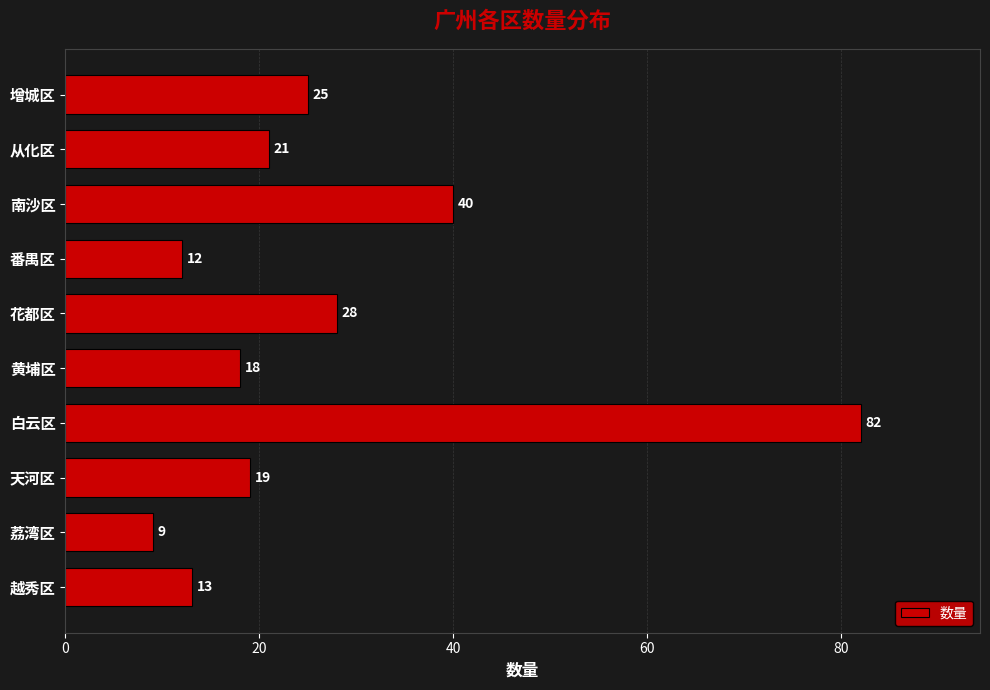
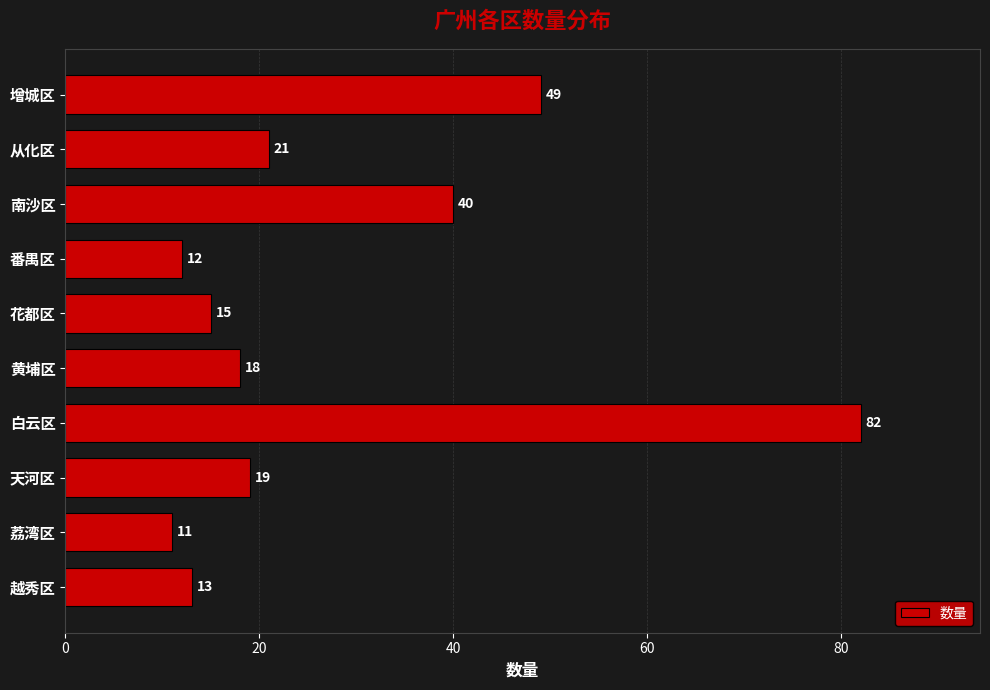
增城区: 25 -> 49
花都区: 28 -> 15
荔湾区: 9 -> 11
